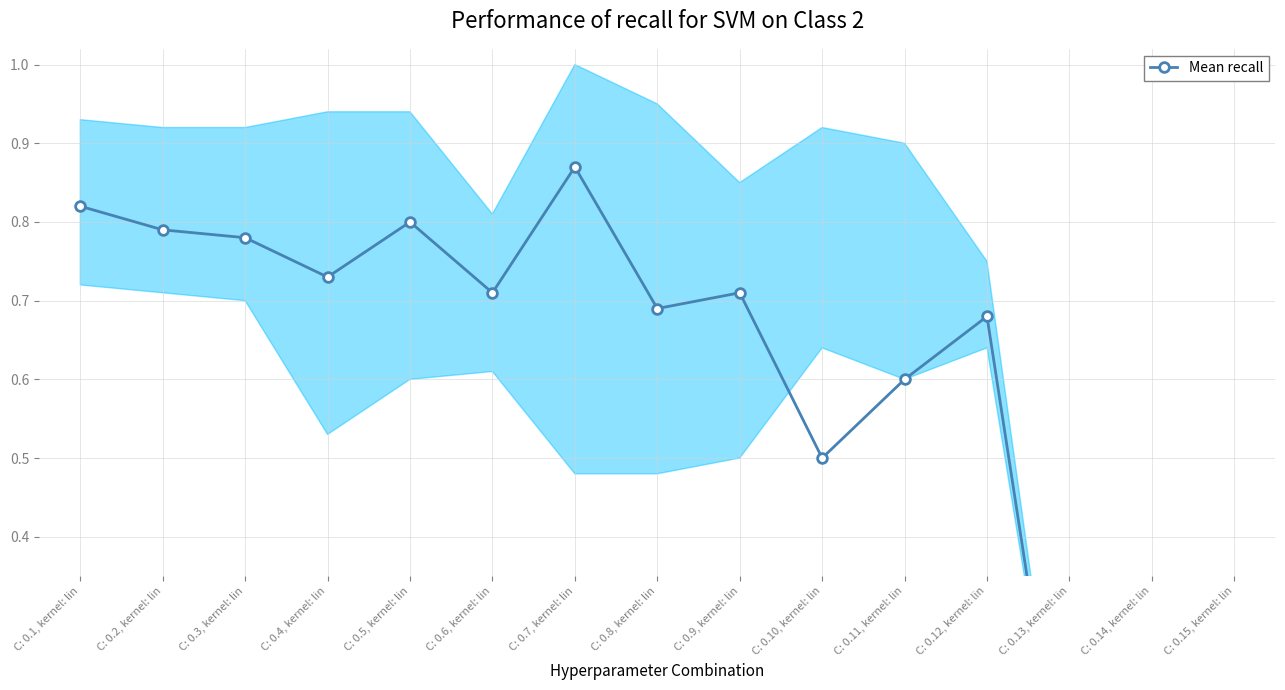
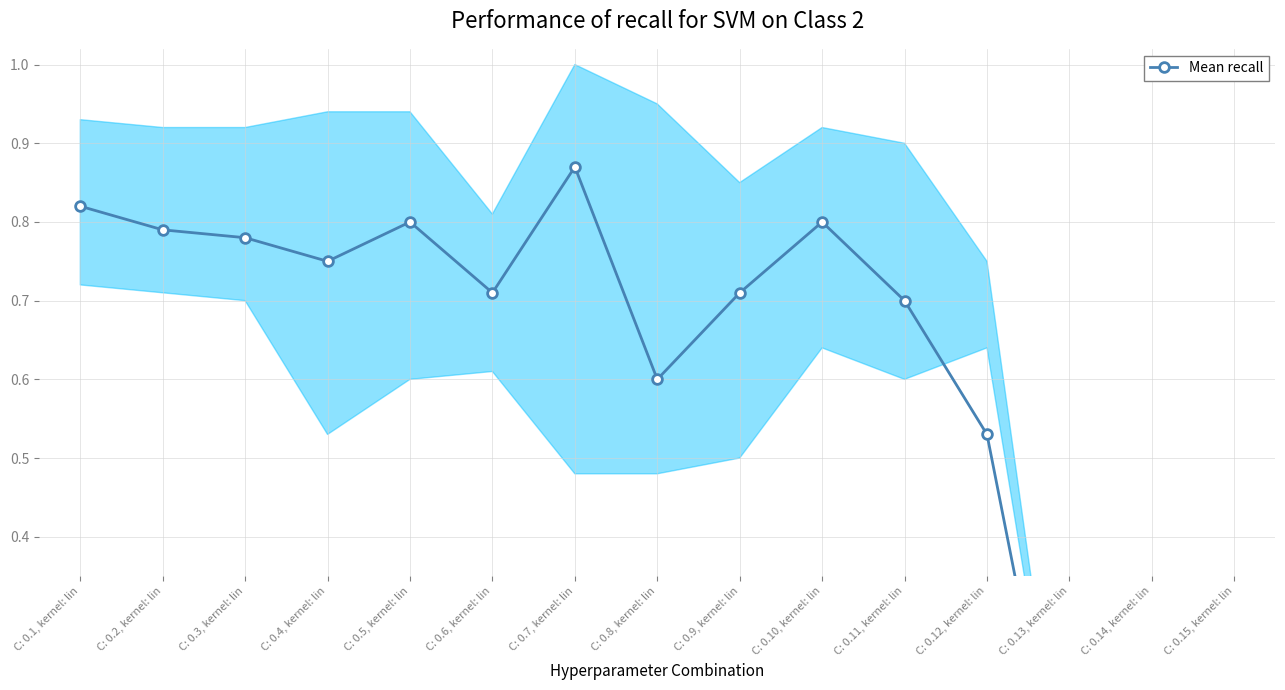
Mean recall, C: 0.4, kernel: lin: 0.73 -> 0.75
Mean recall, C: 0.8, kernel: lin: 0.69 -> 0.60
Mean recall, C: 0.10, kernel: lin: 0.5 -> 0.8
Mean recall, C: 0.11, kernel: lin: 0.6 -> 0.7
Mean recall, C: 0.12, kernel: lin: 0.68 -> 0.53
